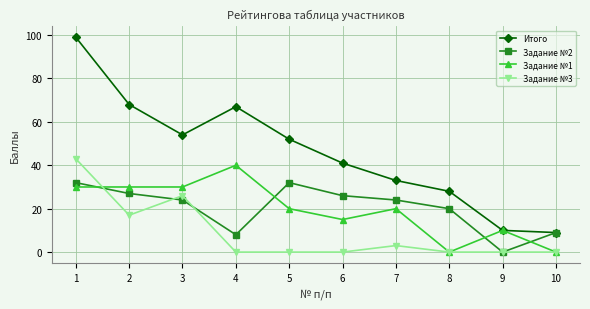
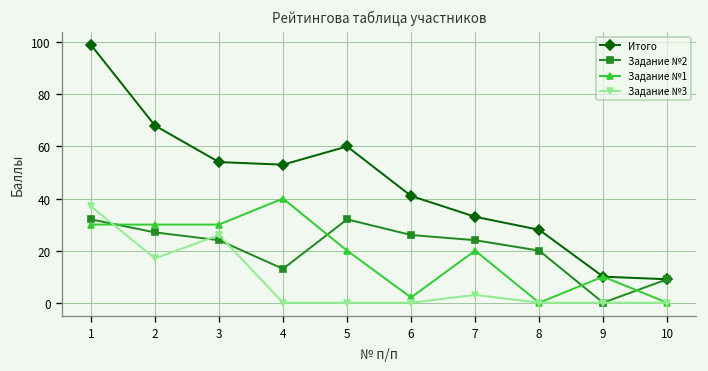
Задание №3, 1: 43 -> 37
Итого, 4: 67 -> 53
Задание №2, 4: 8 -> 13
Итого, 5: 52 -> 60
Задание №1, 6: 15 -> 2
